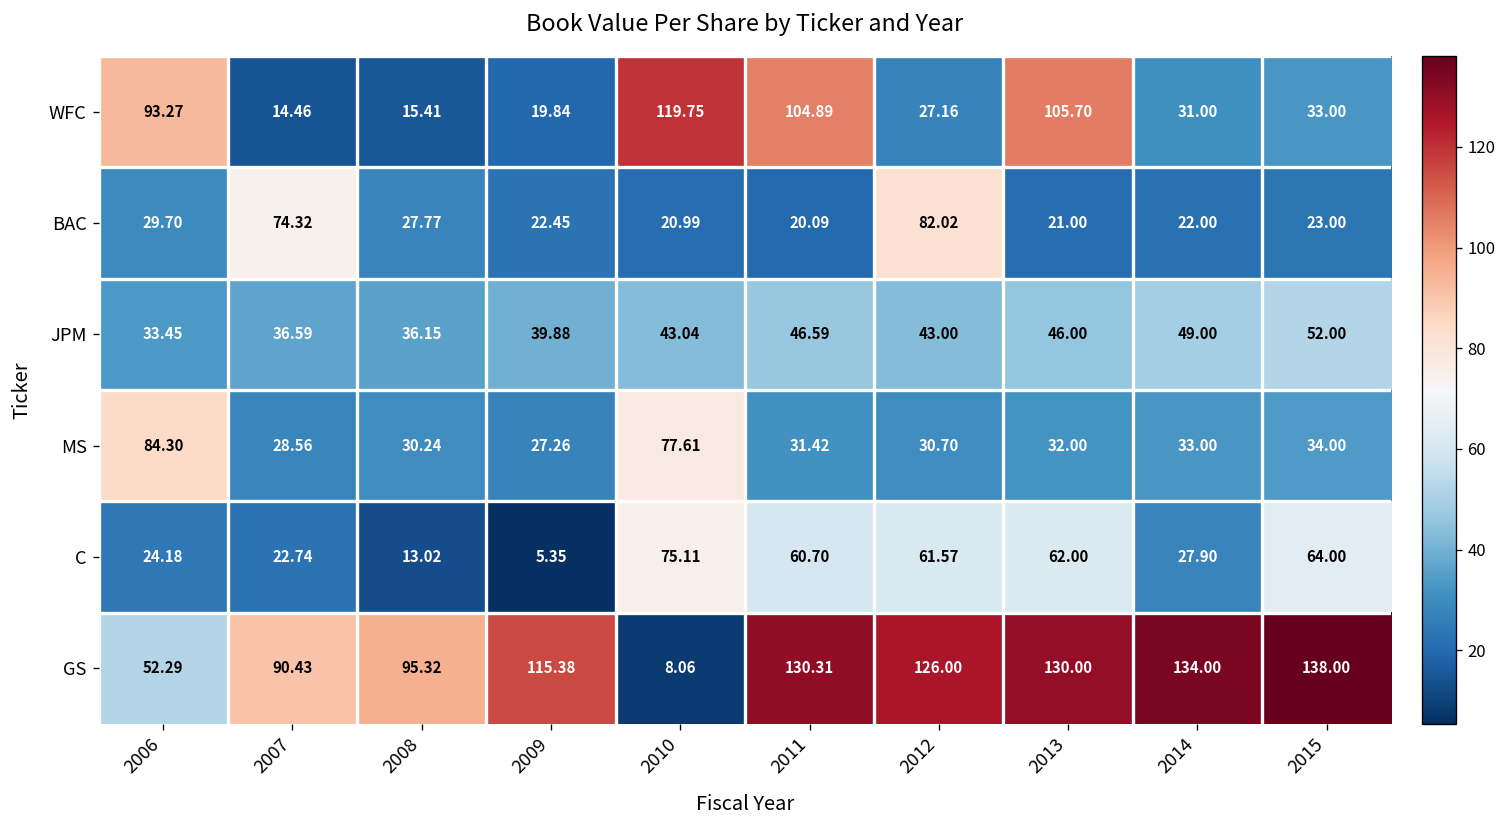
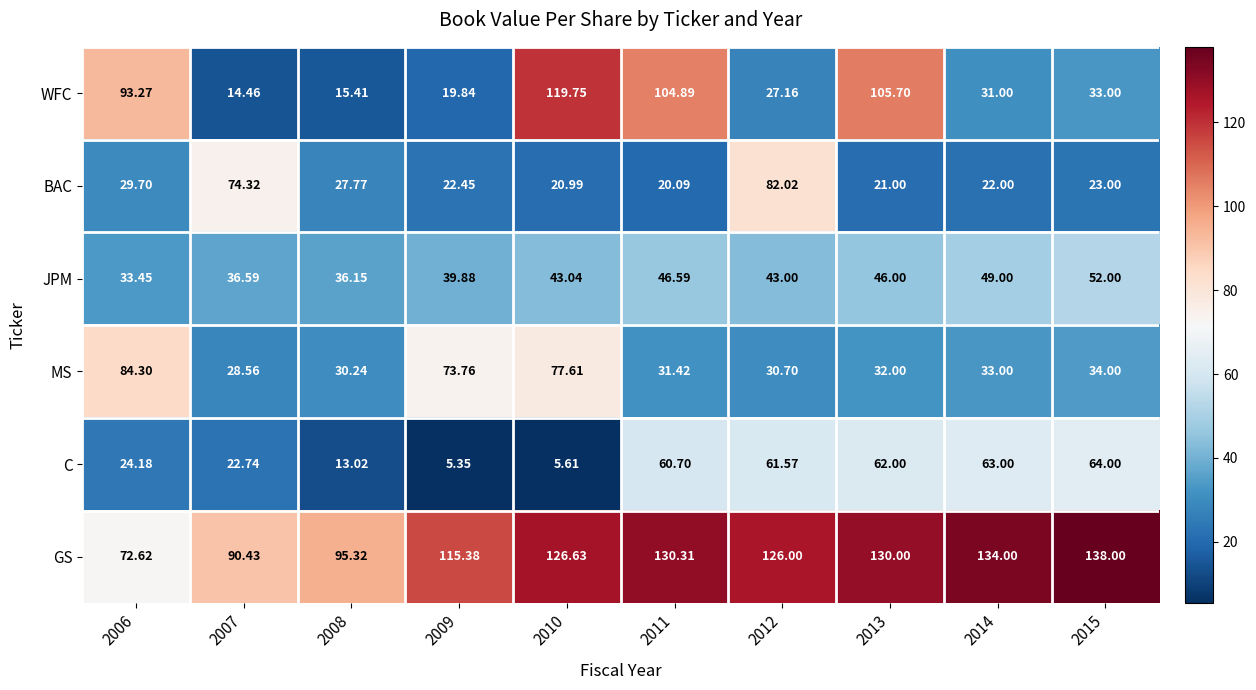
MS, 2009: 27.26 -> 73.76
C, 2010: 75.11 -> 5.61
C, 2014: 27.90 -> 63.00
GS, 2006: 52.29 -> 72.62
GS, 2010: 8.06 -> 126.63
